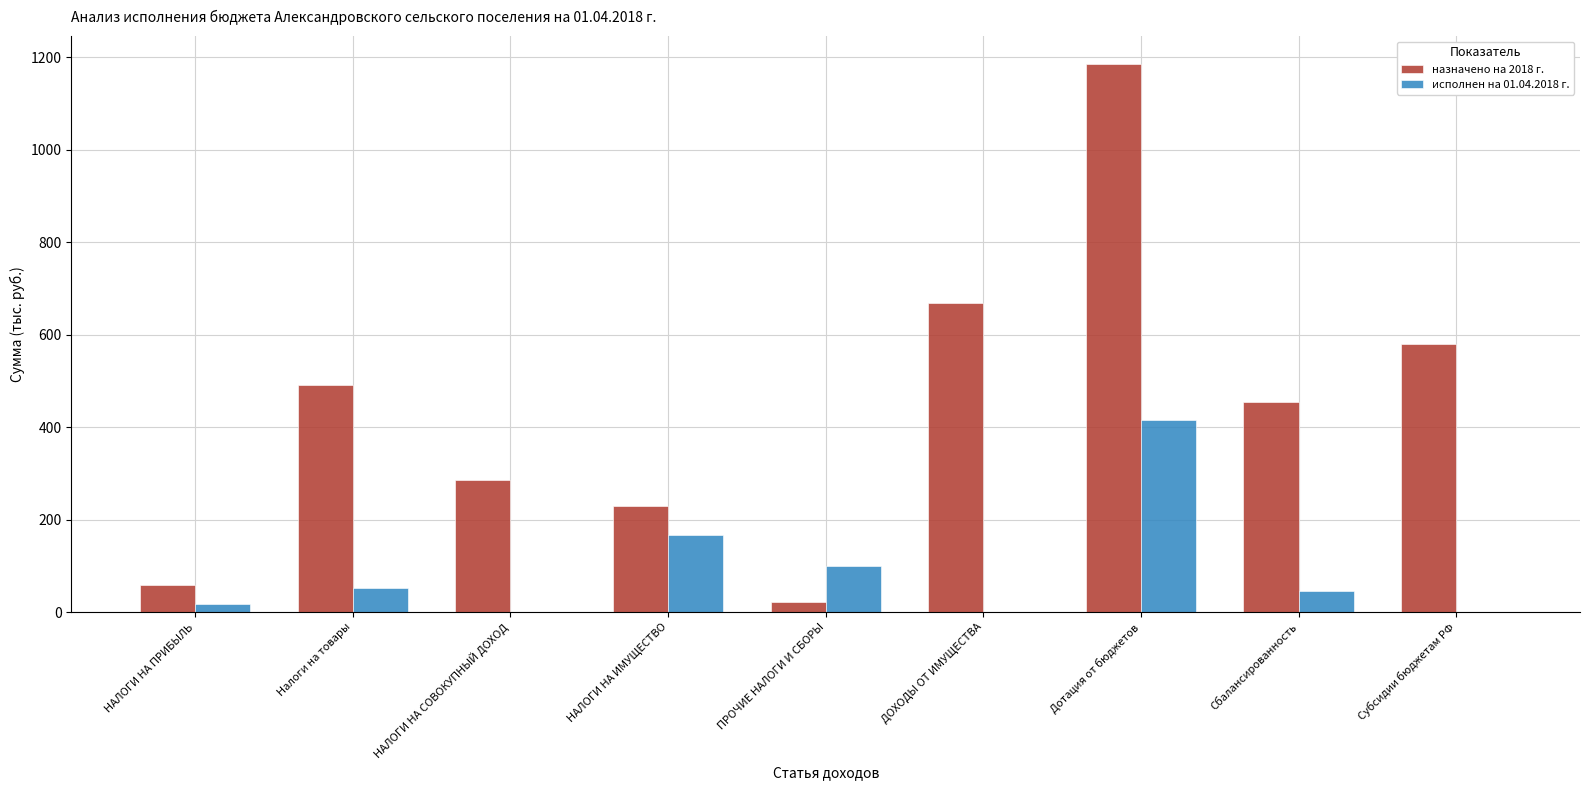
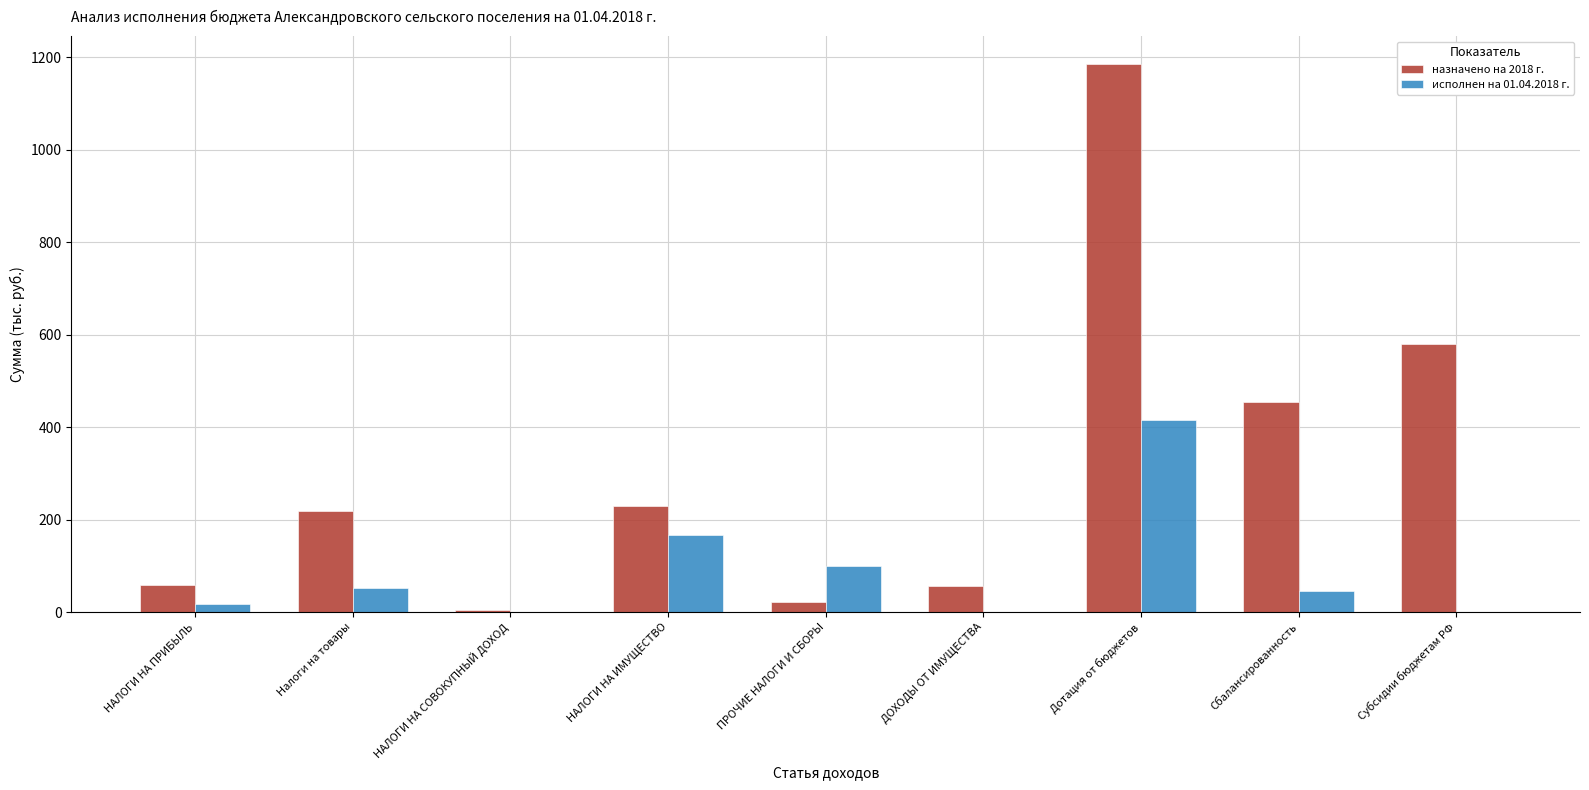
назначено на 2018 г., Налоги на товары: 490 -> 220
назначено на 2018 г., НАЛОГИ НА СОВОКУПНЫЙ ДОХОД: 290 -> 10
назначено на 2018 г., ДОХОДЫ ОТ ИМУЩЕСТВА: 670 -> 60
